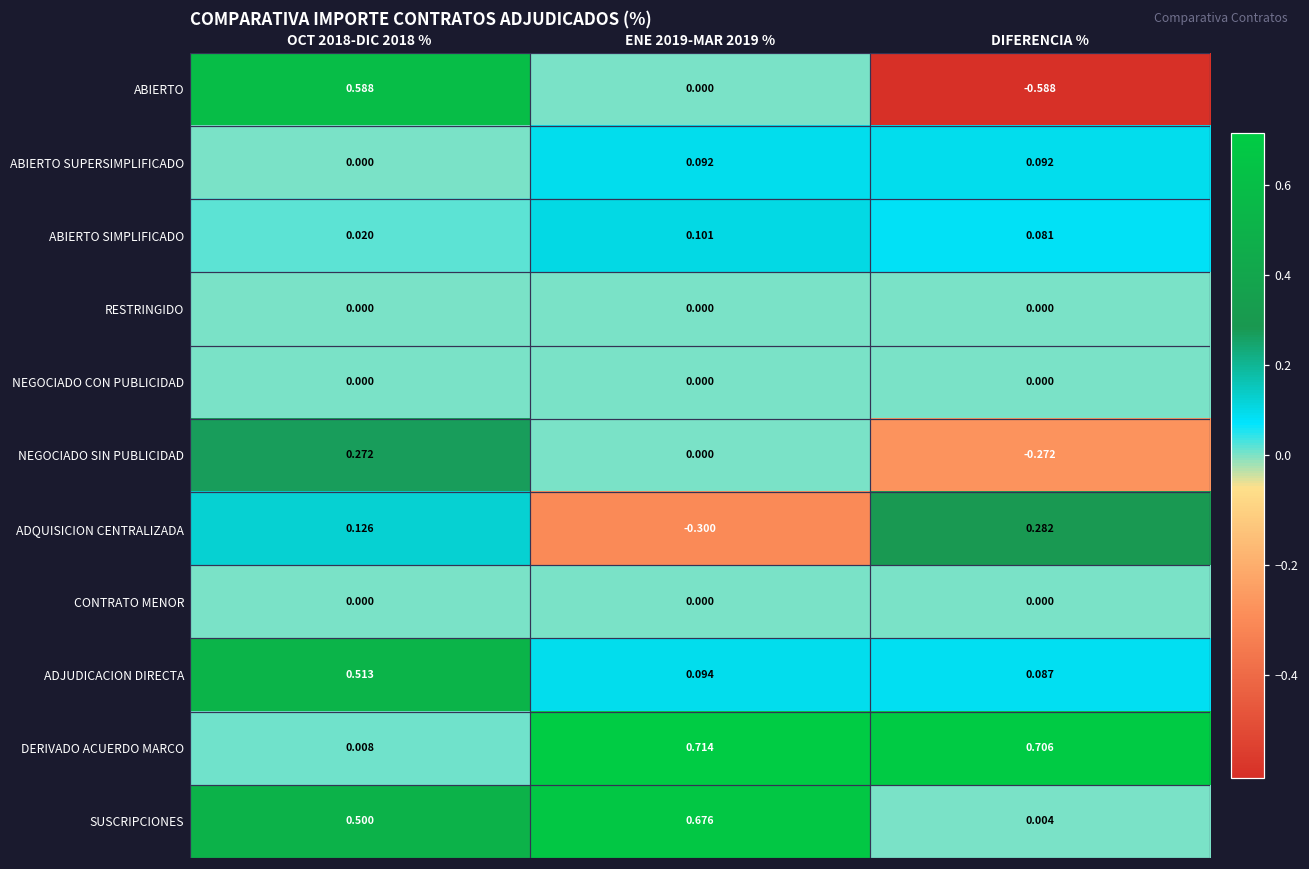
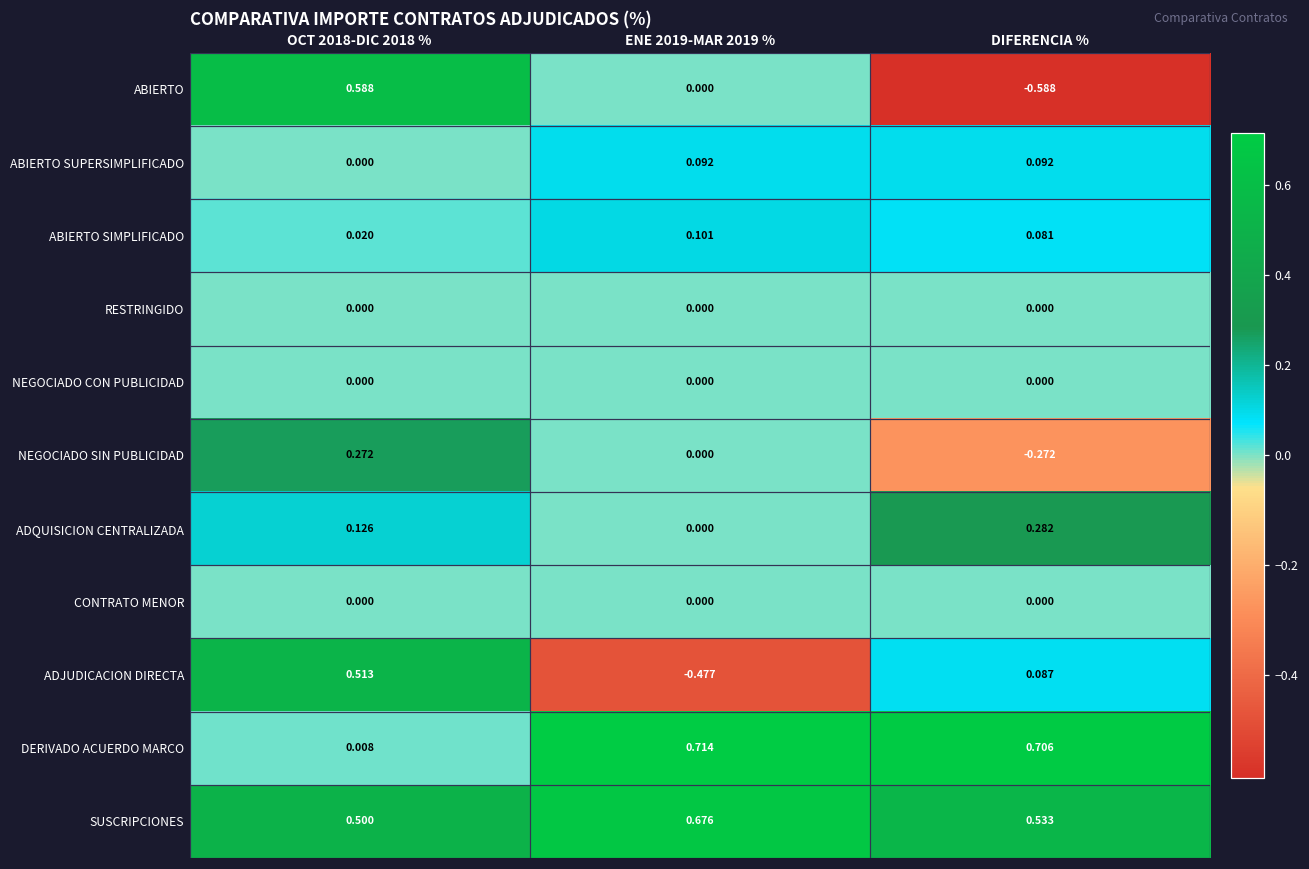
ADQUISICION CENTRALIZADA, ENE 2019-MAR 2019 %: -0.300 -> 0.000
ADJUDICACION DIRECTA, ENE 2019-MAR 2019 %: 0.094 -> -0.477
SUSCRIPCIONES, DIFERENCIA %: 0.004 -> 0.533
